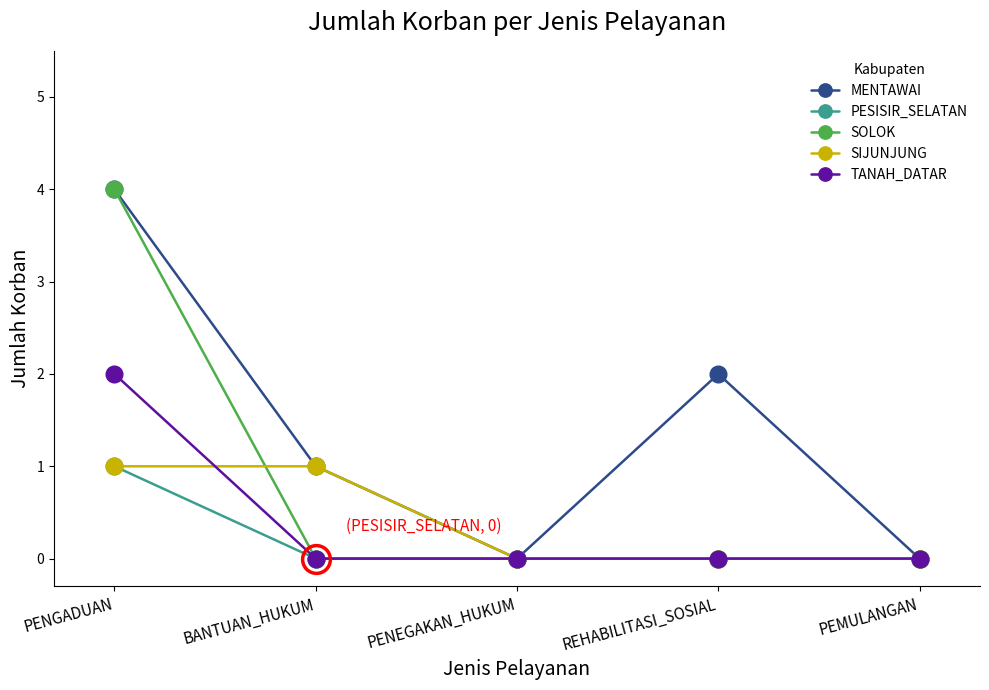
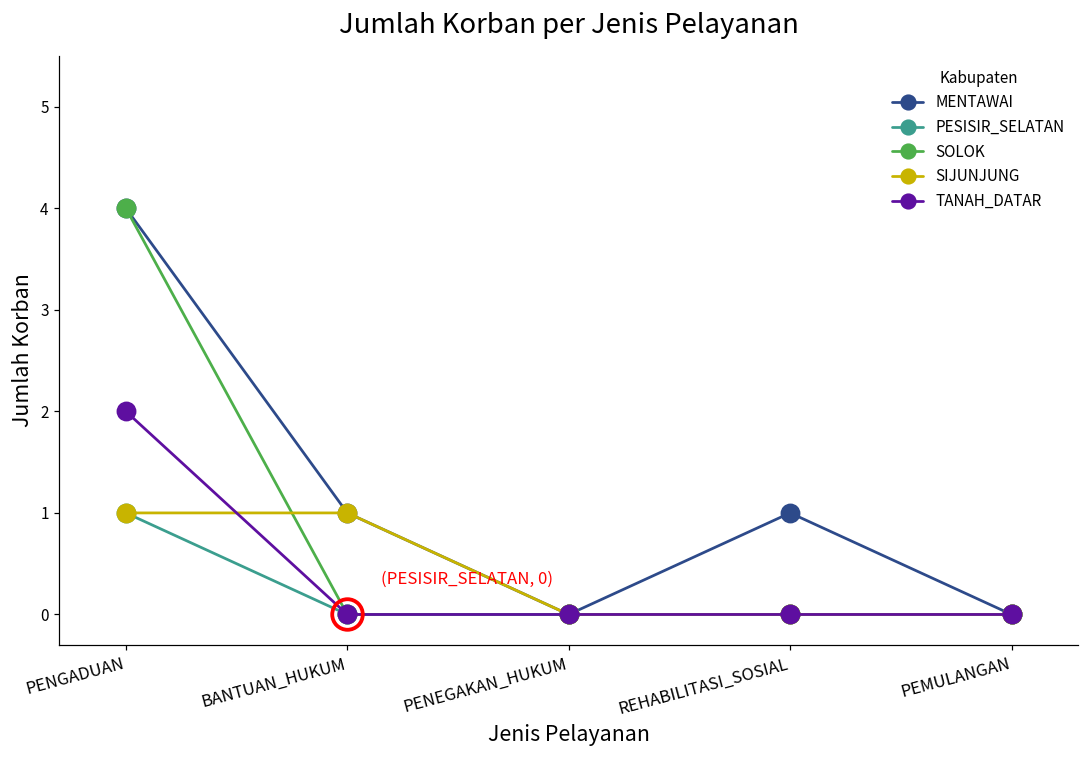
MENTAWAI, REHABILITASI_SOSIAL: 2 -> 1
